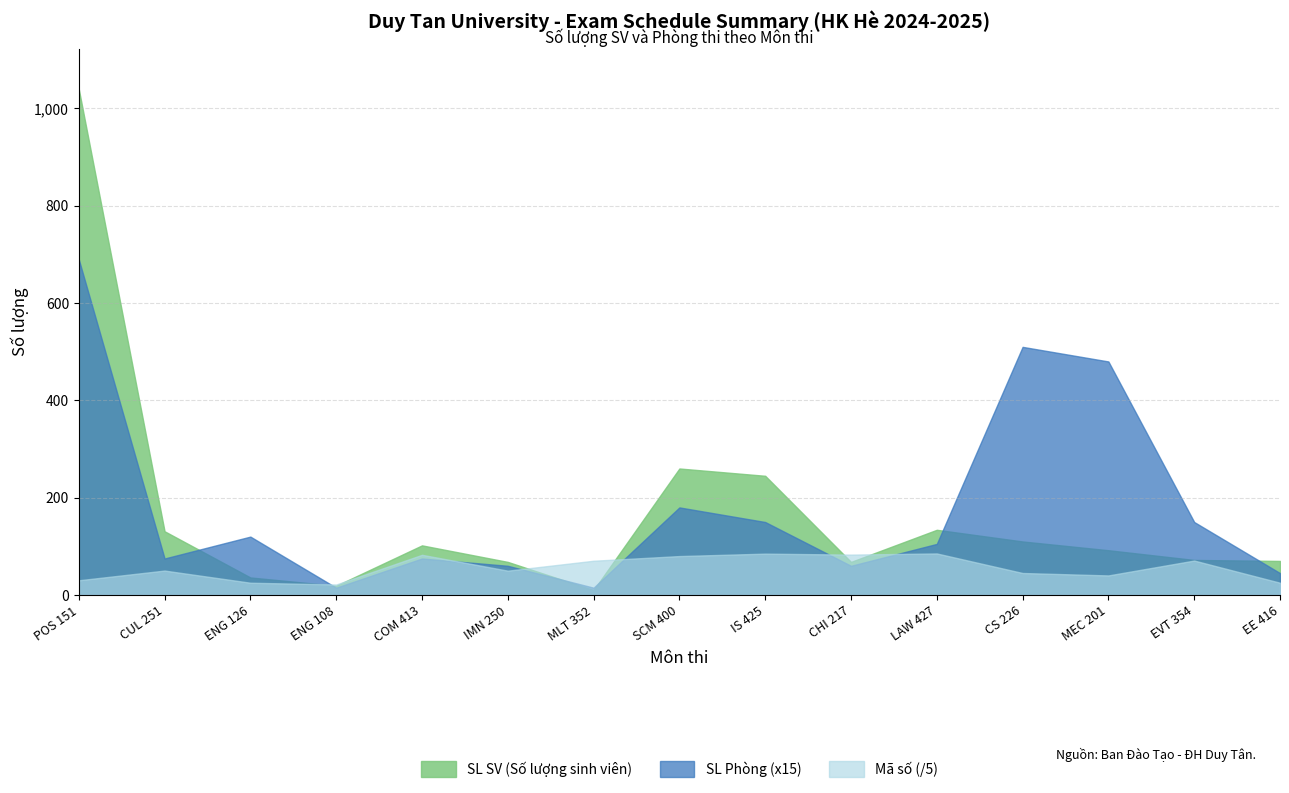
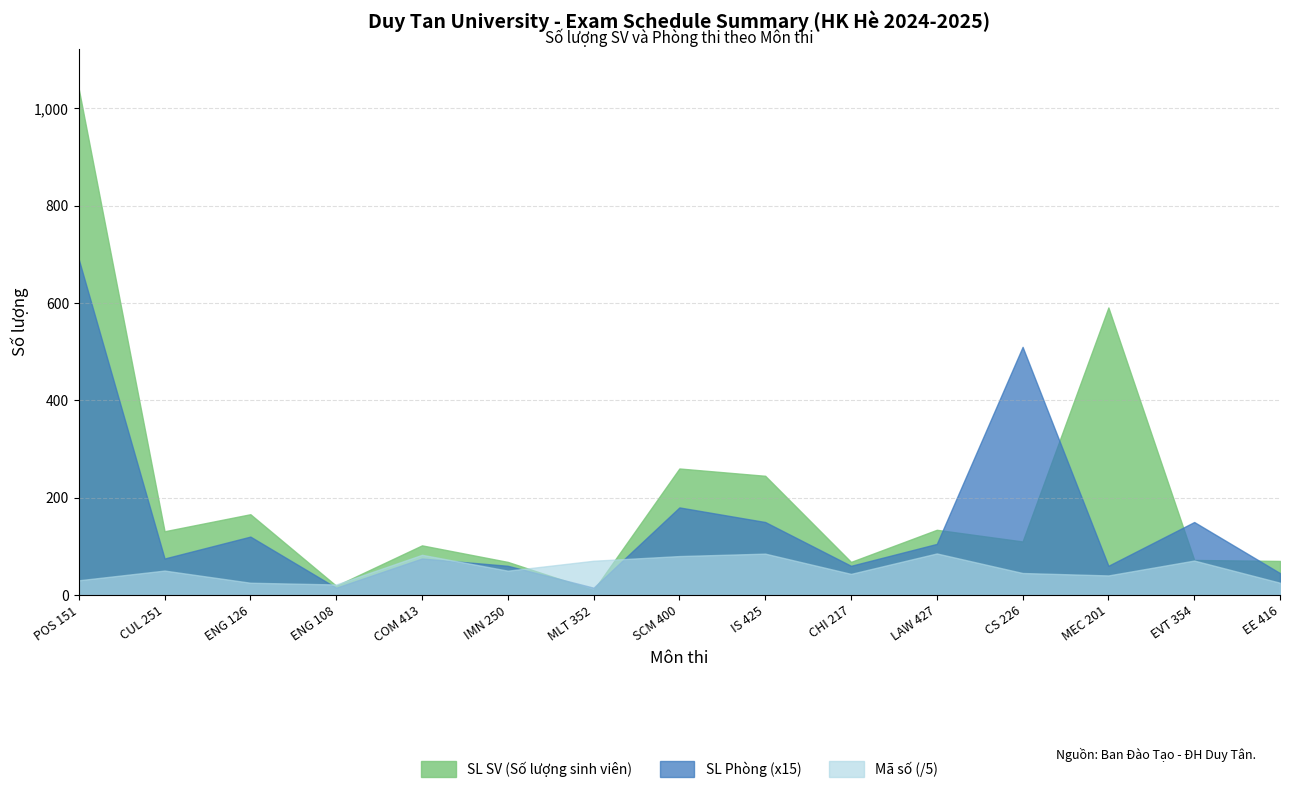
SL SV (Số lượng sinh viên), ENG 126: 40 -> 170
Mã số (/5), CHI 217: 80 -> 40
SL SV (Số lượng sinh viên), MEC 201: 90 -> 590
SL Phòng (x15), MEC 201: 480 -> 60
